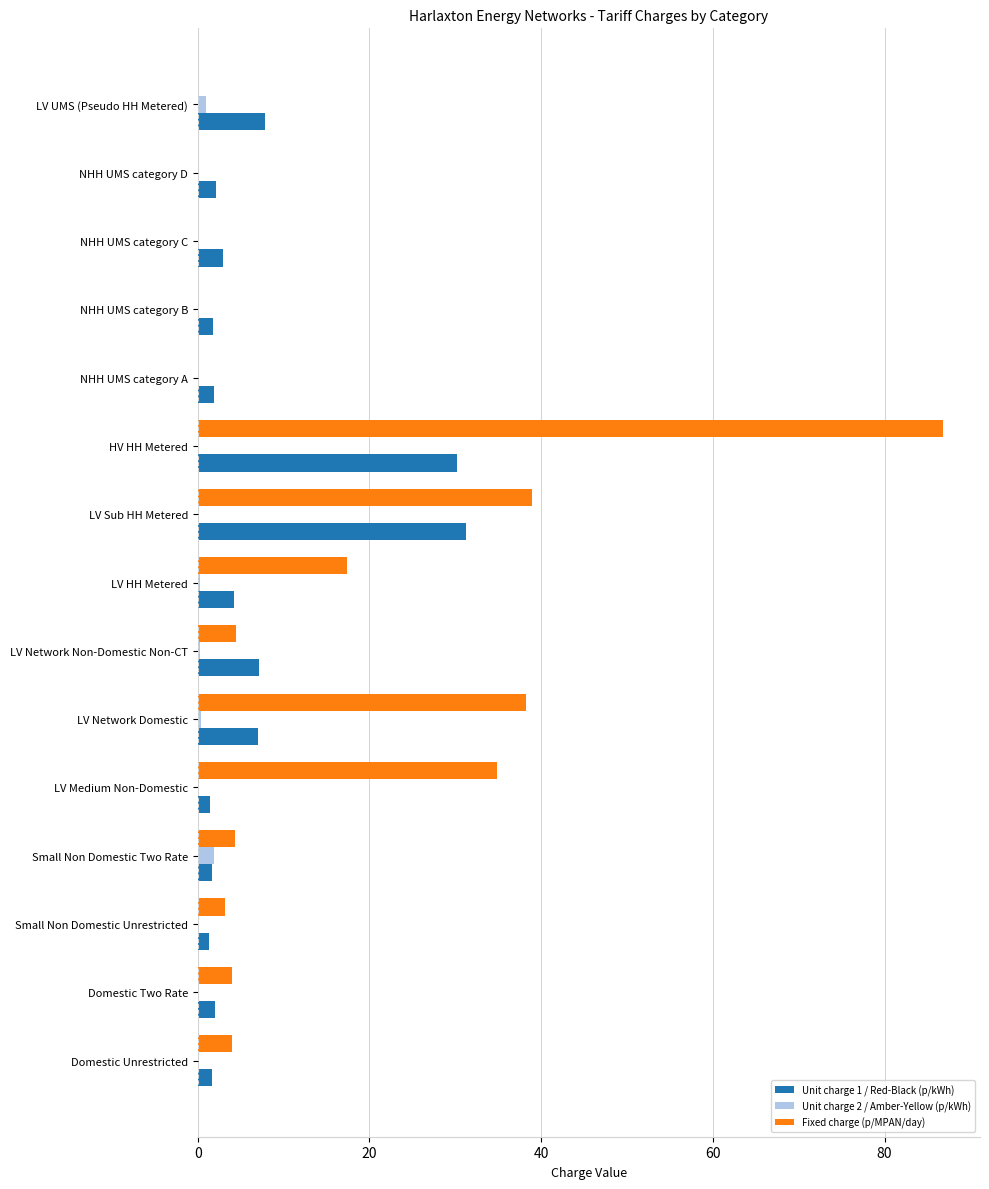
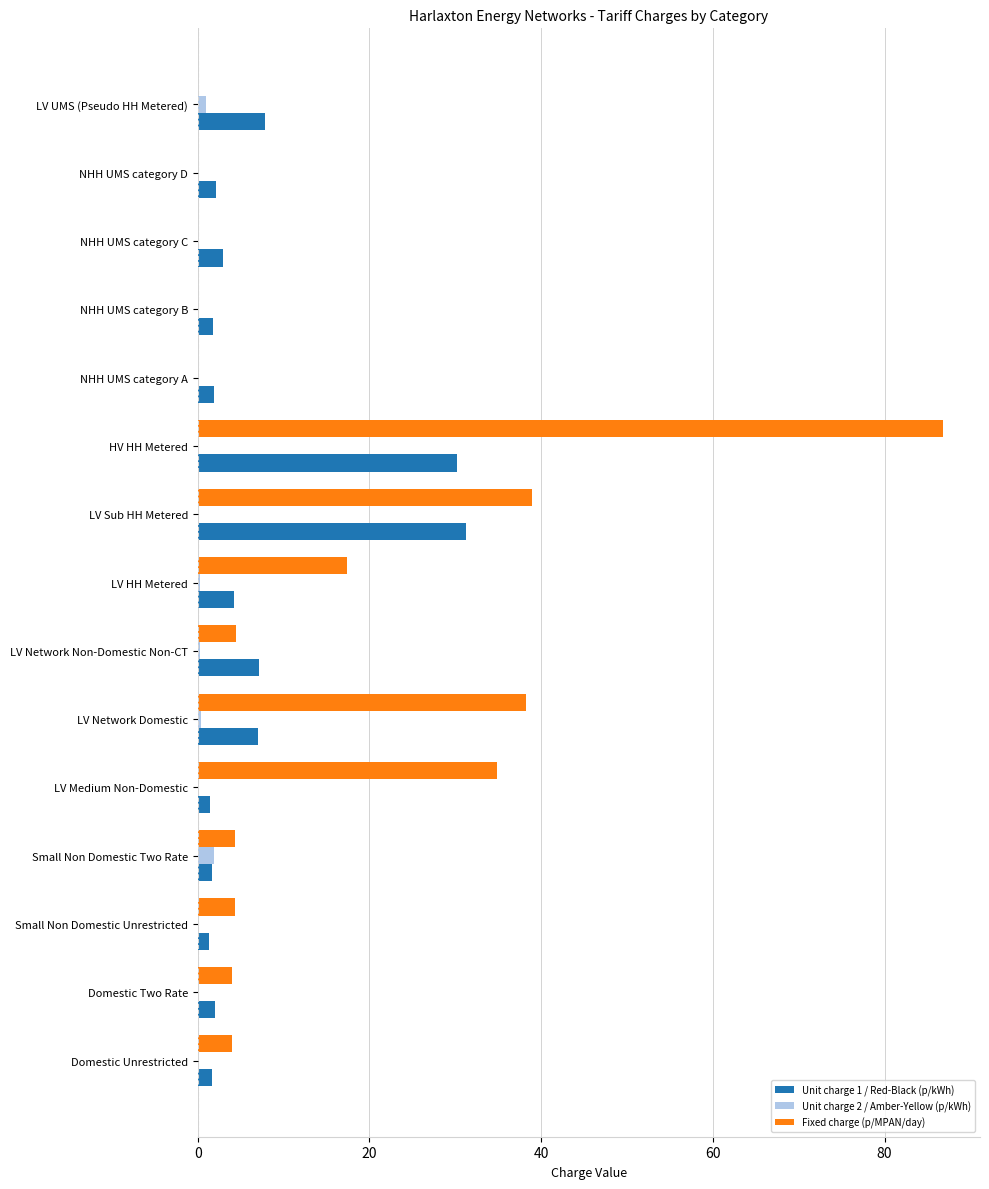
Fixed charge (p/MPAN/day), Small Non Domestic Unrestricted: 3 -> 4
